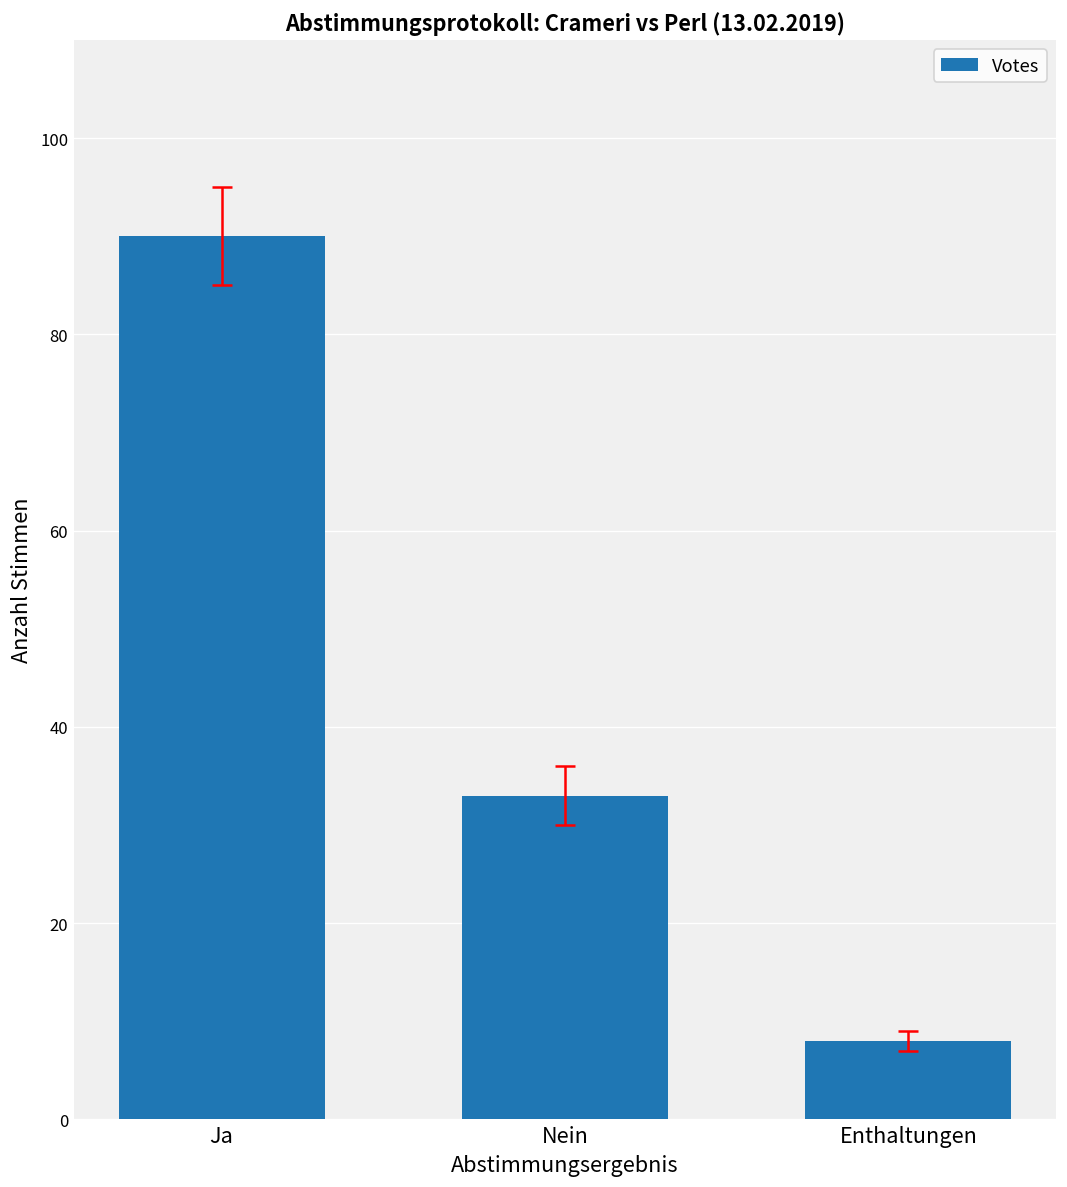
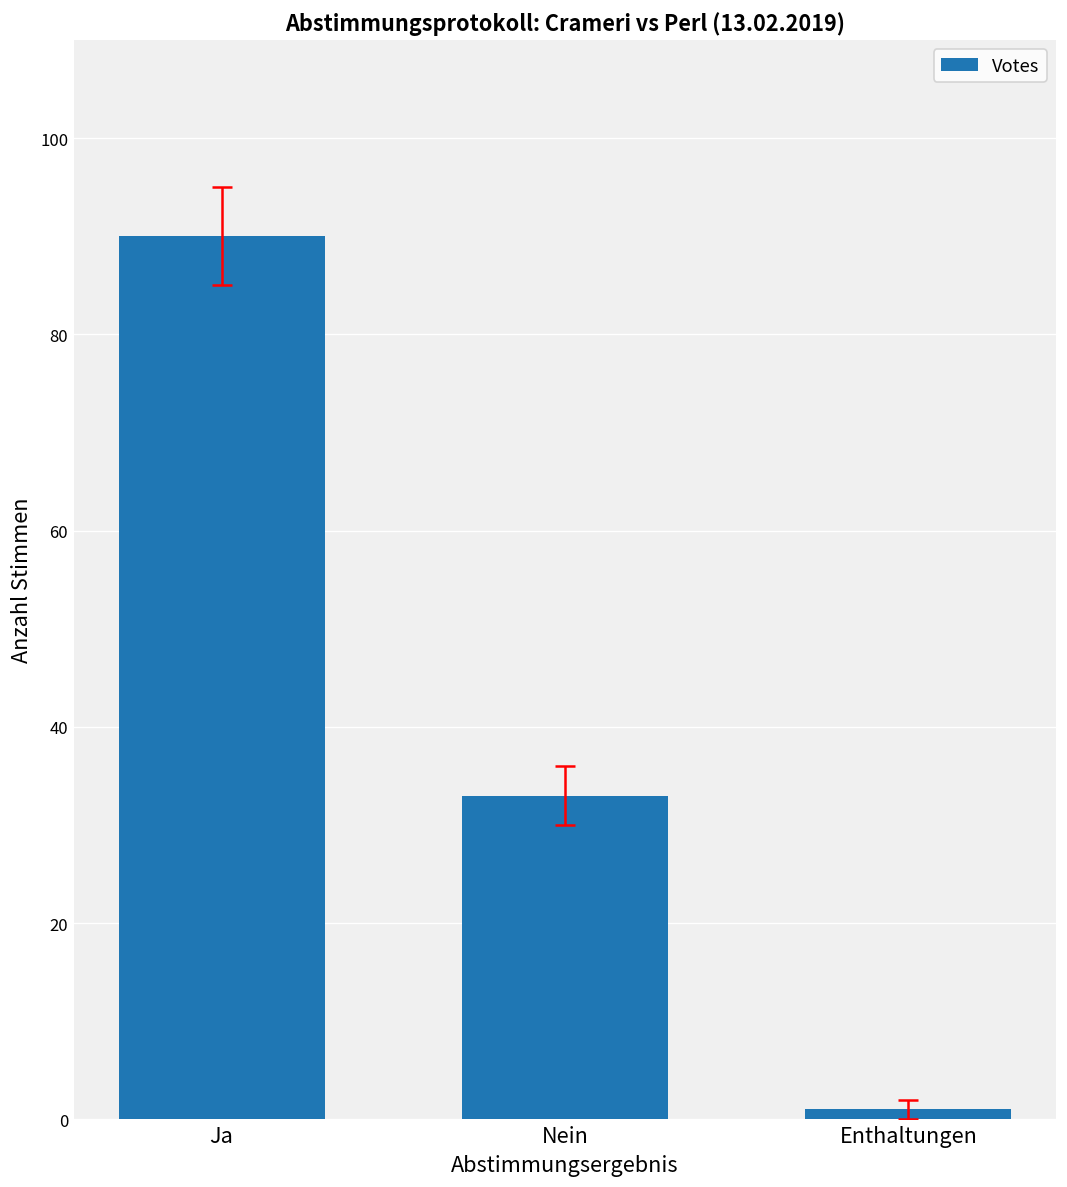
Votes, Enthaltungen: 8 -> 1
